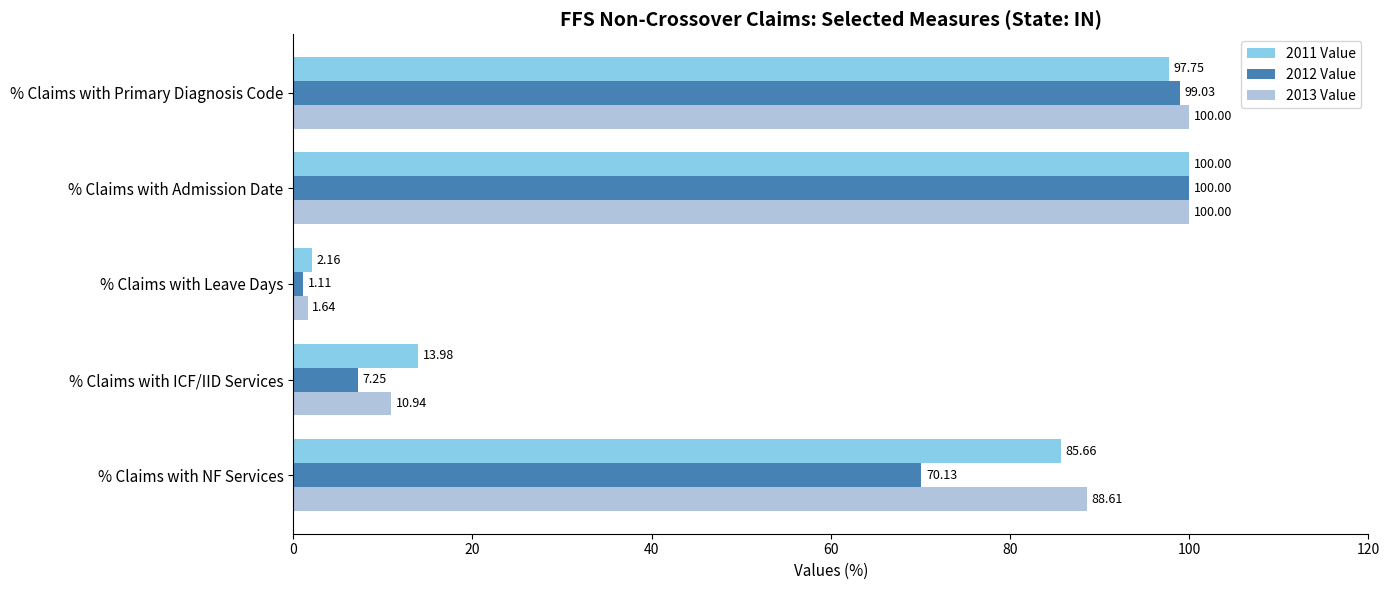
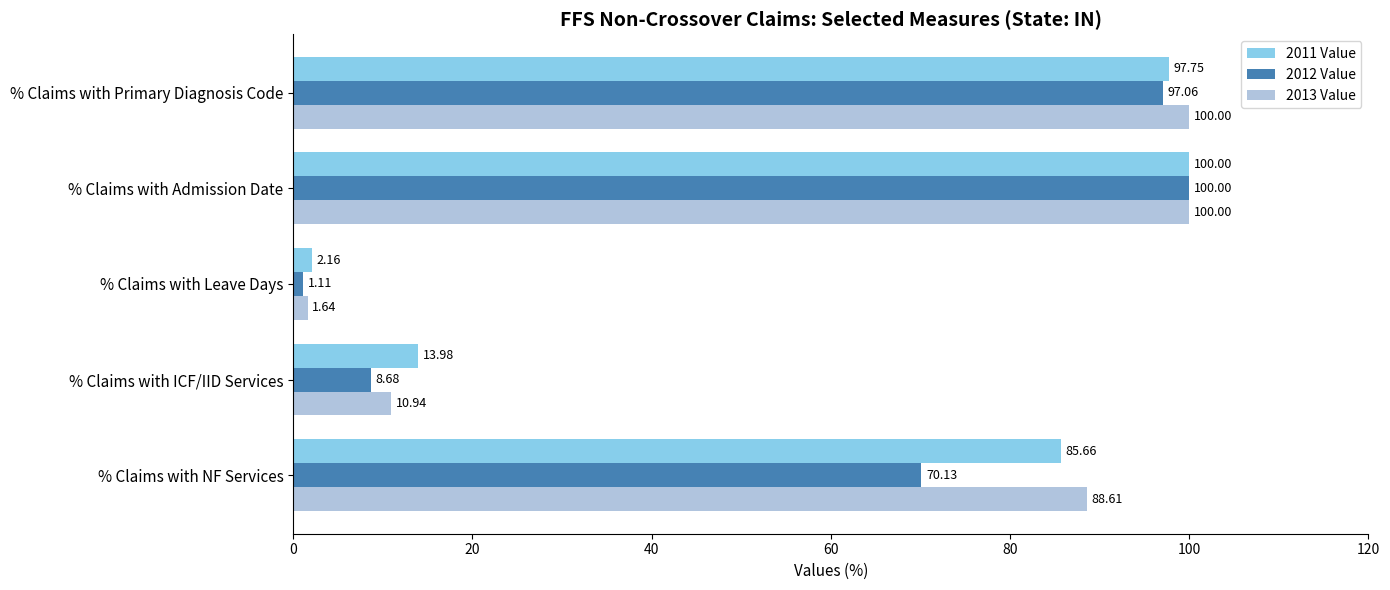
2012 Value, % Claims with Primary Diagnosis Code: 99.03 -> 97.06
2012 Value, % Claims with ICF/IID Services: 7.25 -> 8.68
